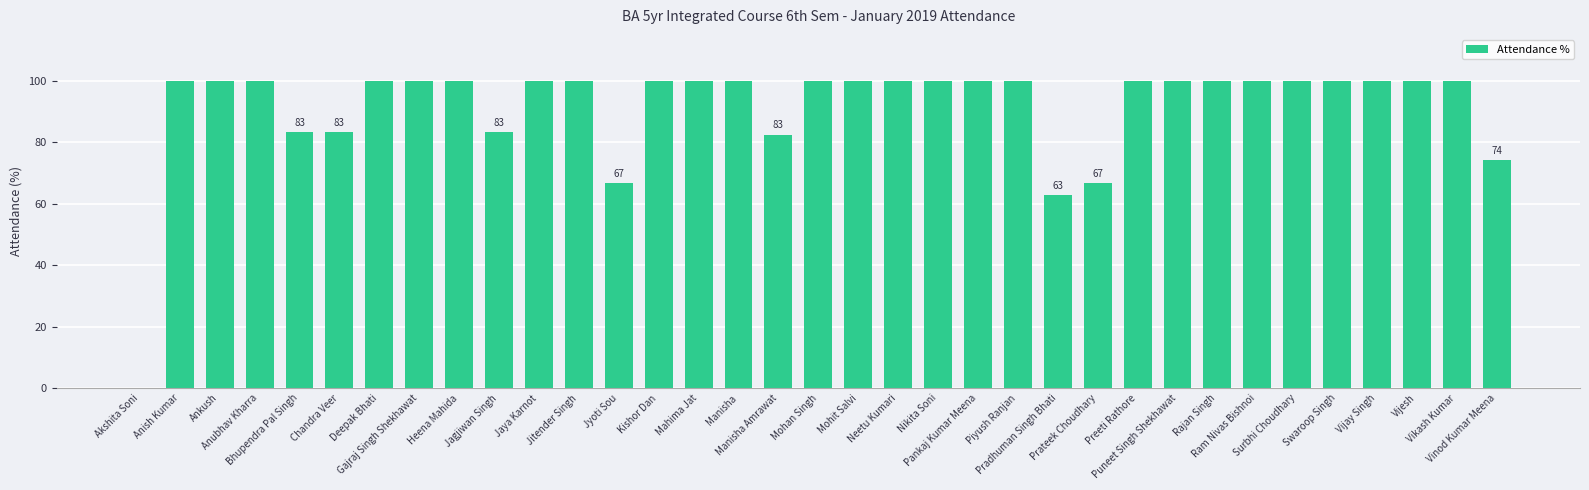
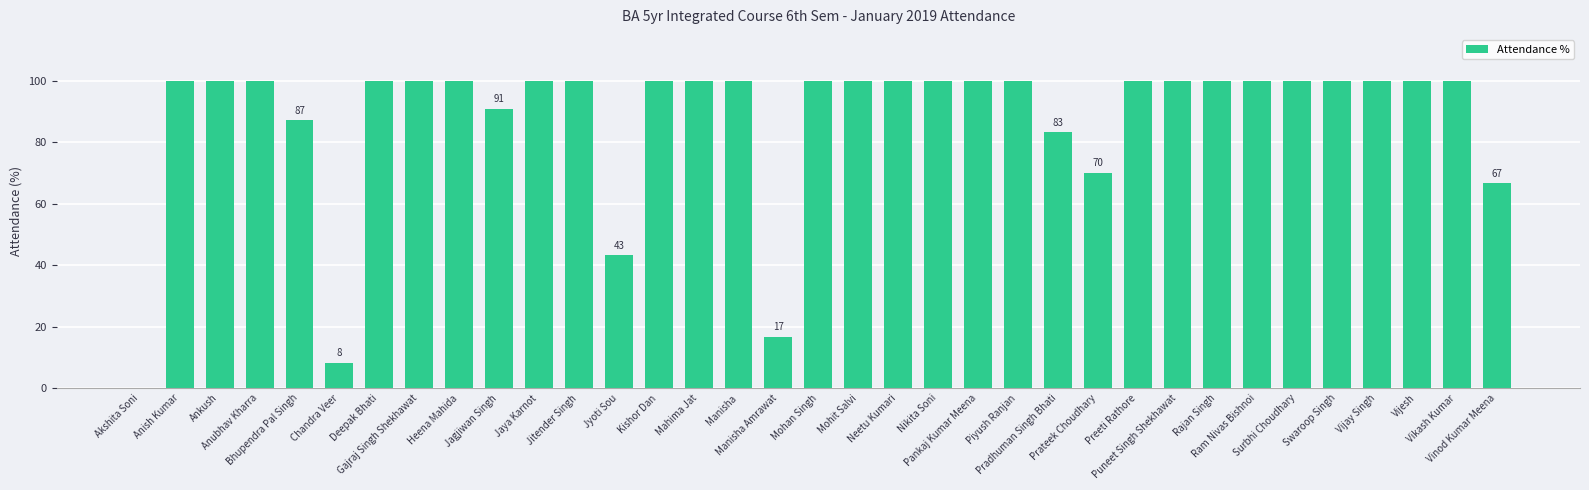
Bhupendra Pal Singh: 83 -> 87
Chandra Veer: 83 -> 8
Jagjiwan Singh: 83 -> 91
Jyoti Sou: 67 -> 43
Manisha Amrawat: 83 -> 17
Pradhuman Singh Bhati: 63 -> 83
Prateek Choudhary: 67 -> 70
Vinod Kumar Meena: 74 -> 67
